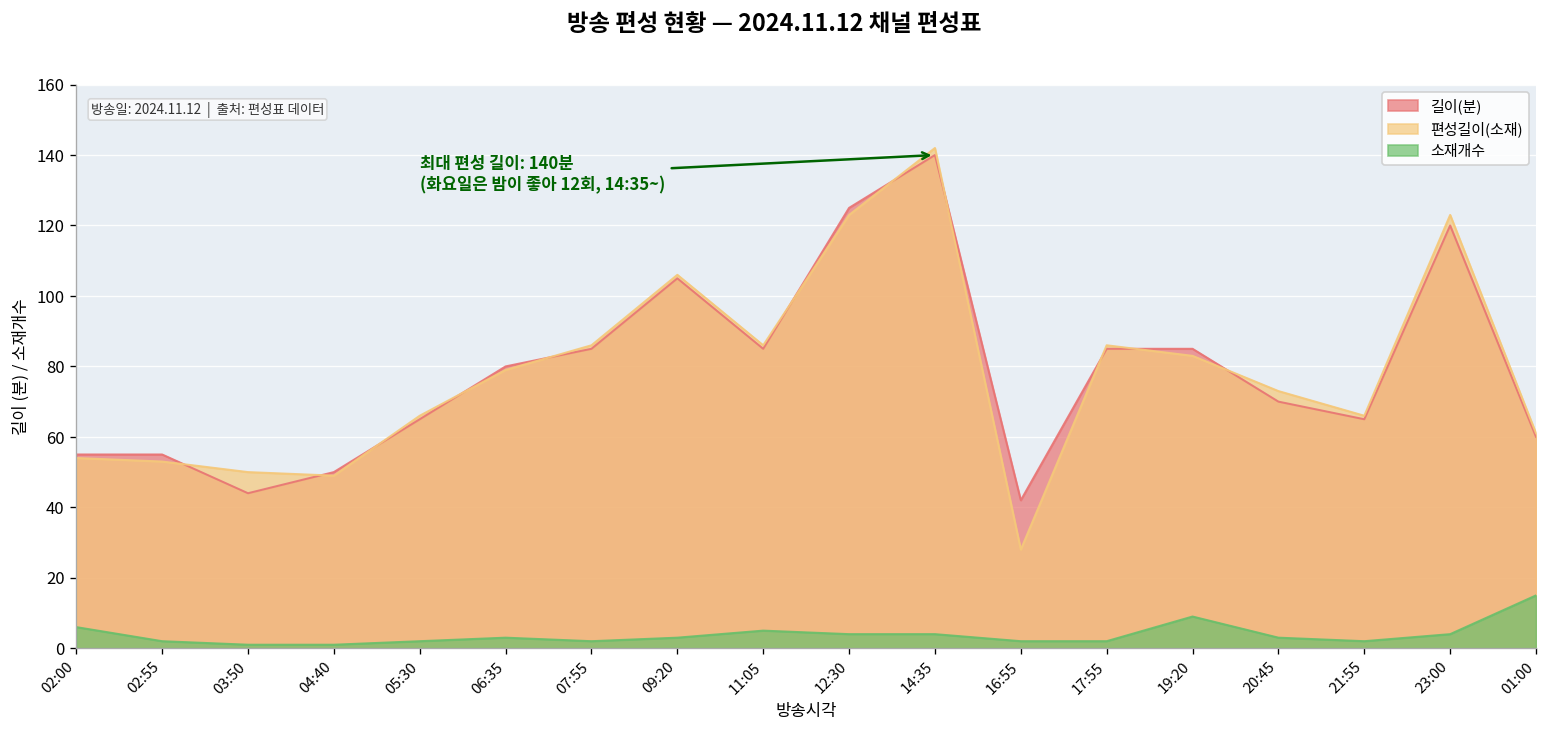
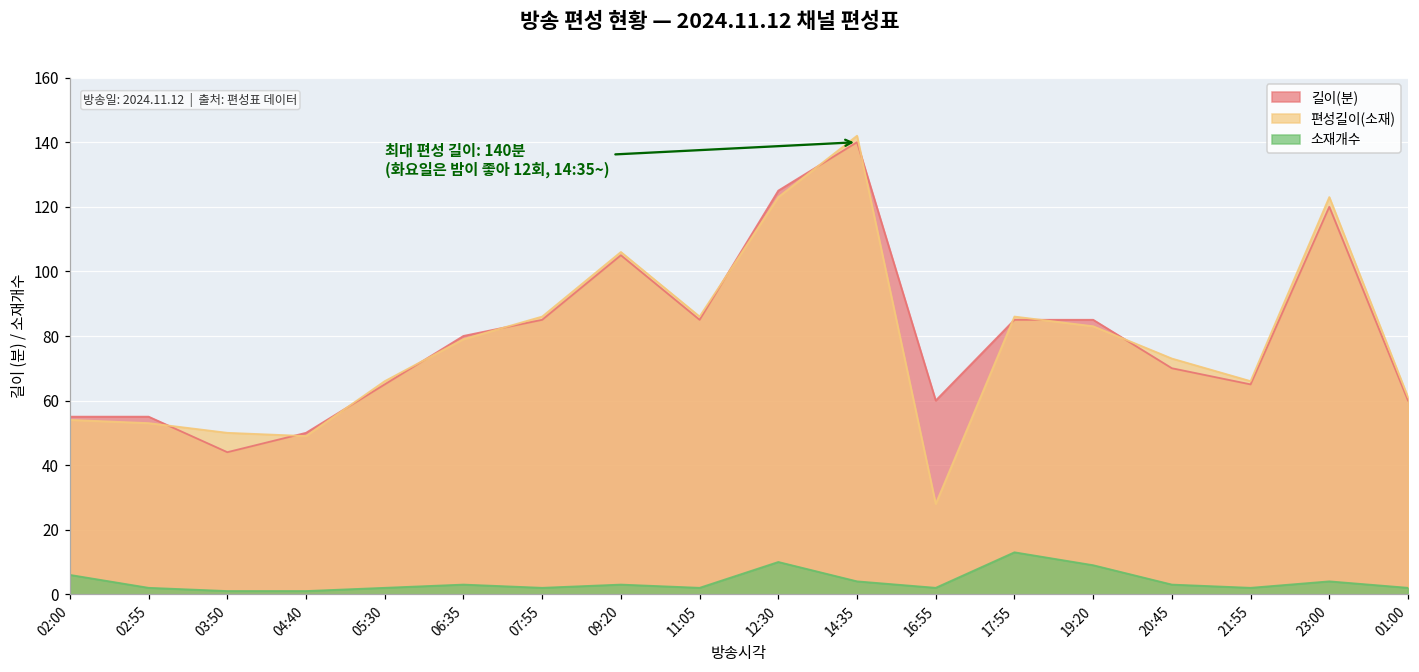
소재개수, 11:05: 5 -> 2
소재개수, 12:30: 4 -> 10
길이(분), 16:55: 42 -> 60
소재개수, 17:55: 2 -> 13
소재개수, 01:00: 15 -> 2
